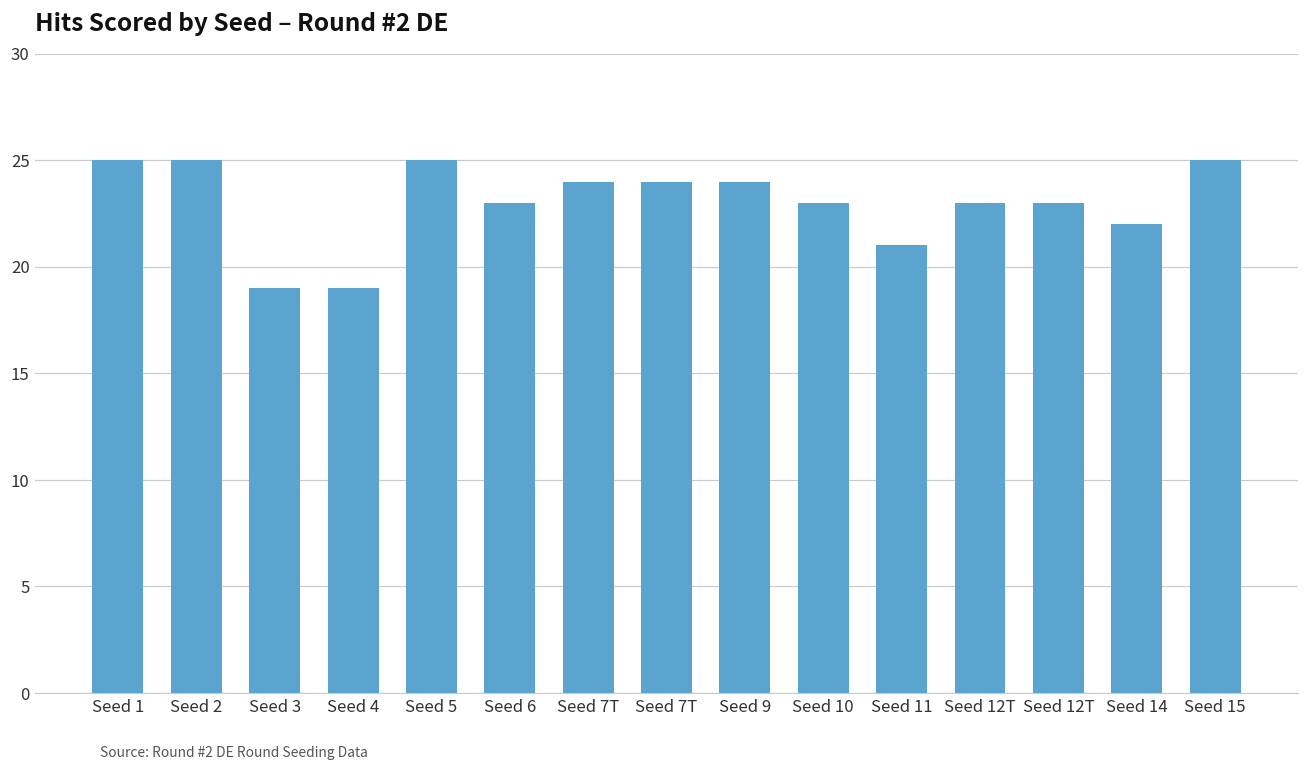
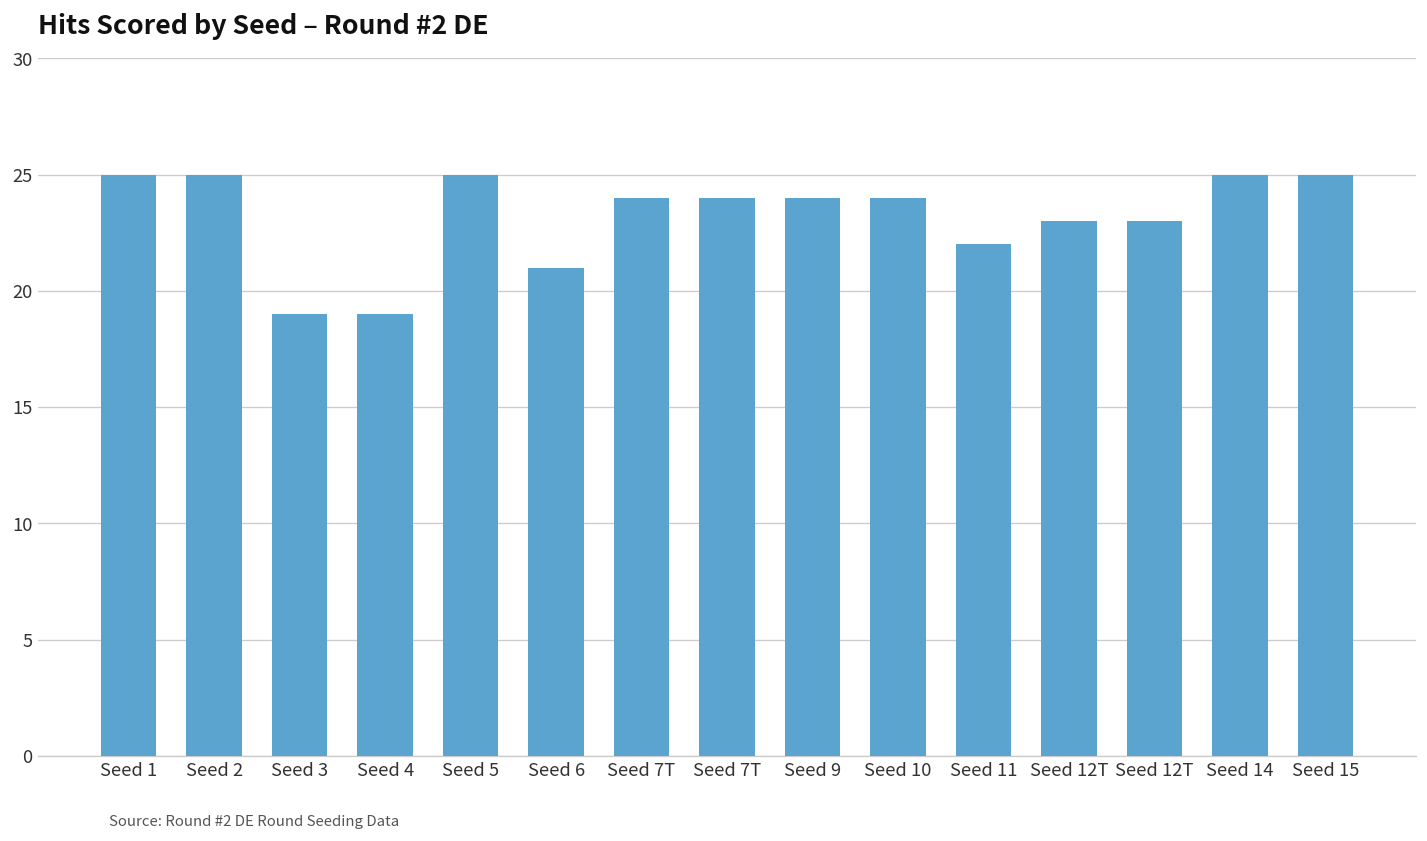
Seed 6: 23 -> 21
Seed 10: 23 -> 24
Seed 11: 21 -> 22
Seed 14: 22 -> 25
